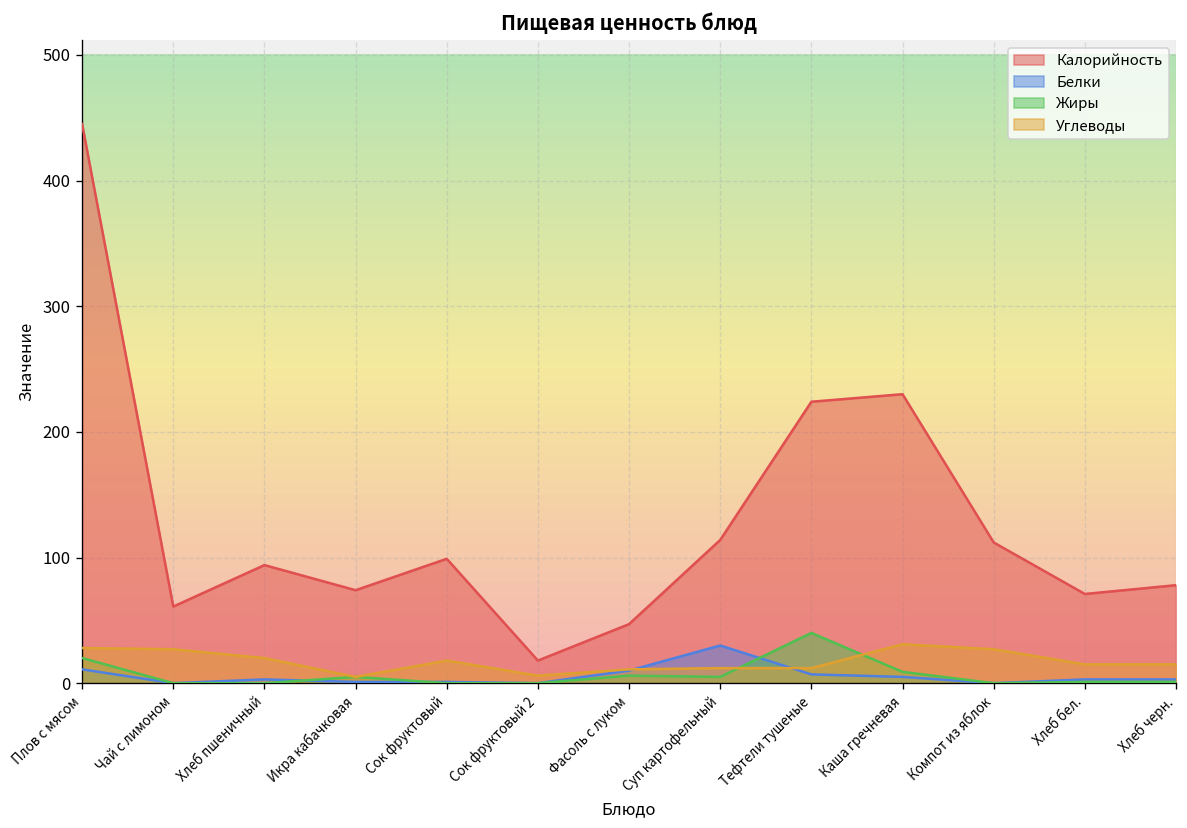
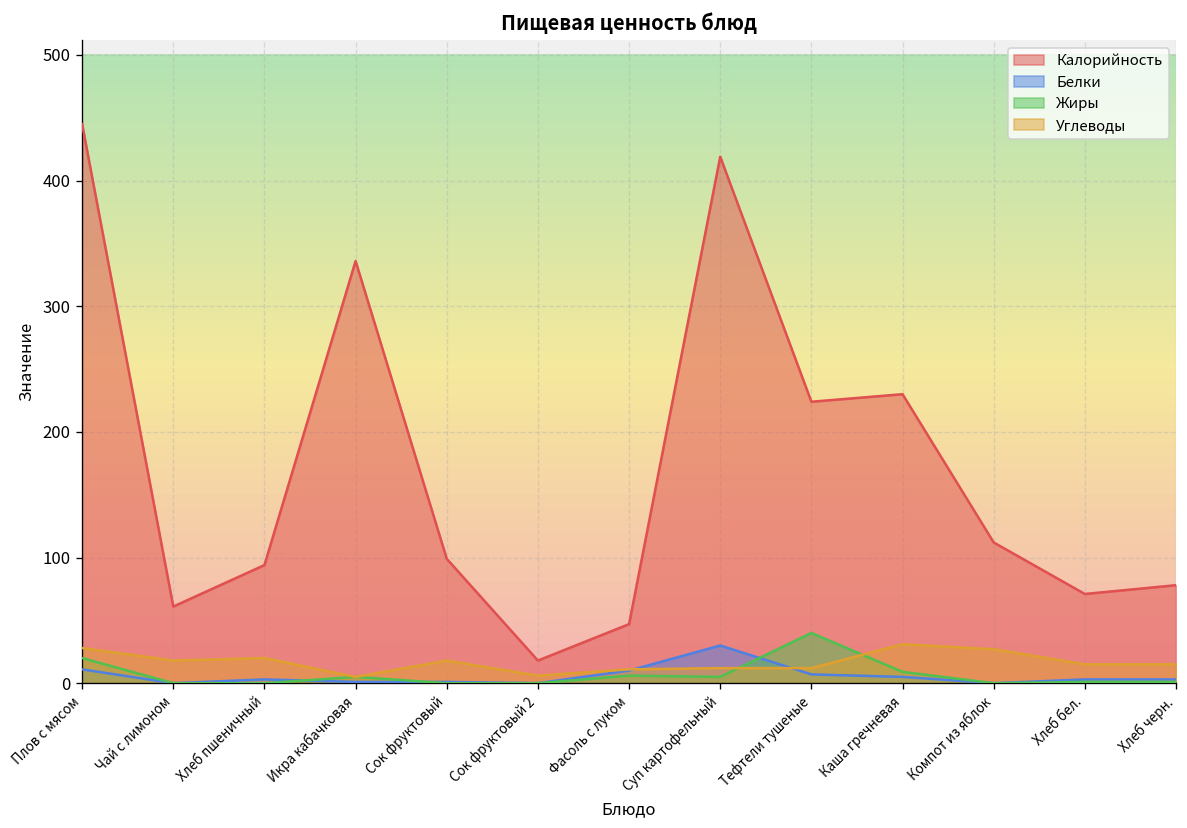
Углеводы, Чай с лимоном: 27 -> 18
Калорийность, Икра кабачковая: 74 -> 336
Калорийность, Суп картофельный: 114 -> 419
